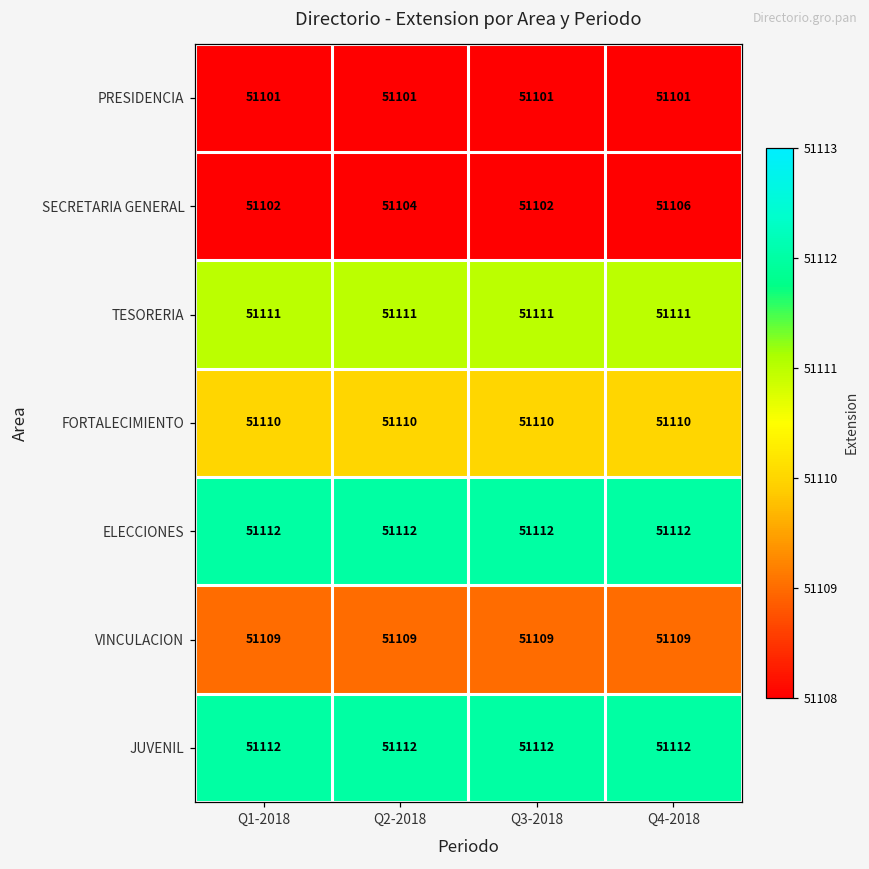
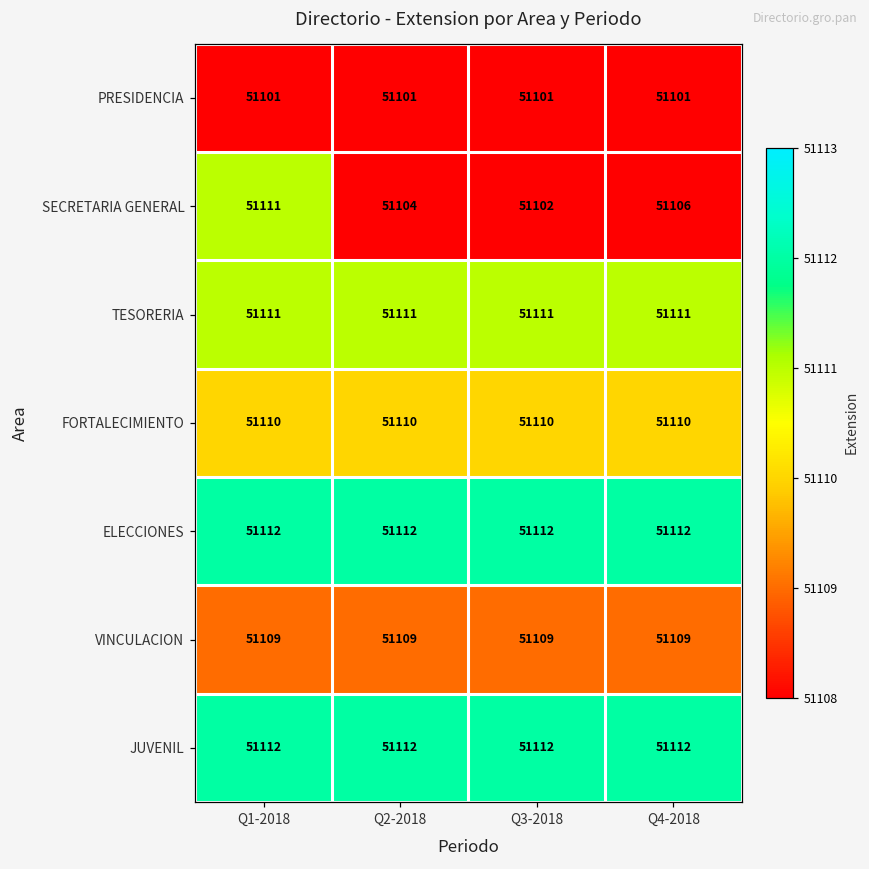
SECRETARIA GENERAL, Q1-2018: 51102 -> 51111
